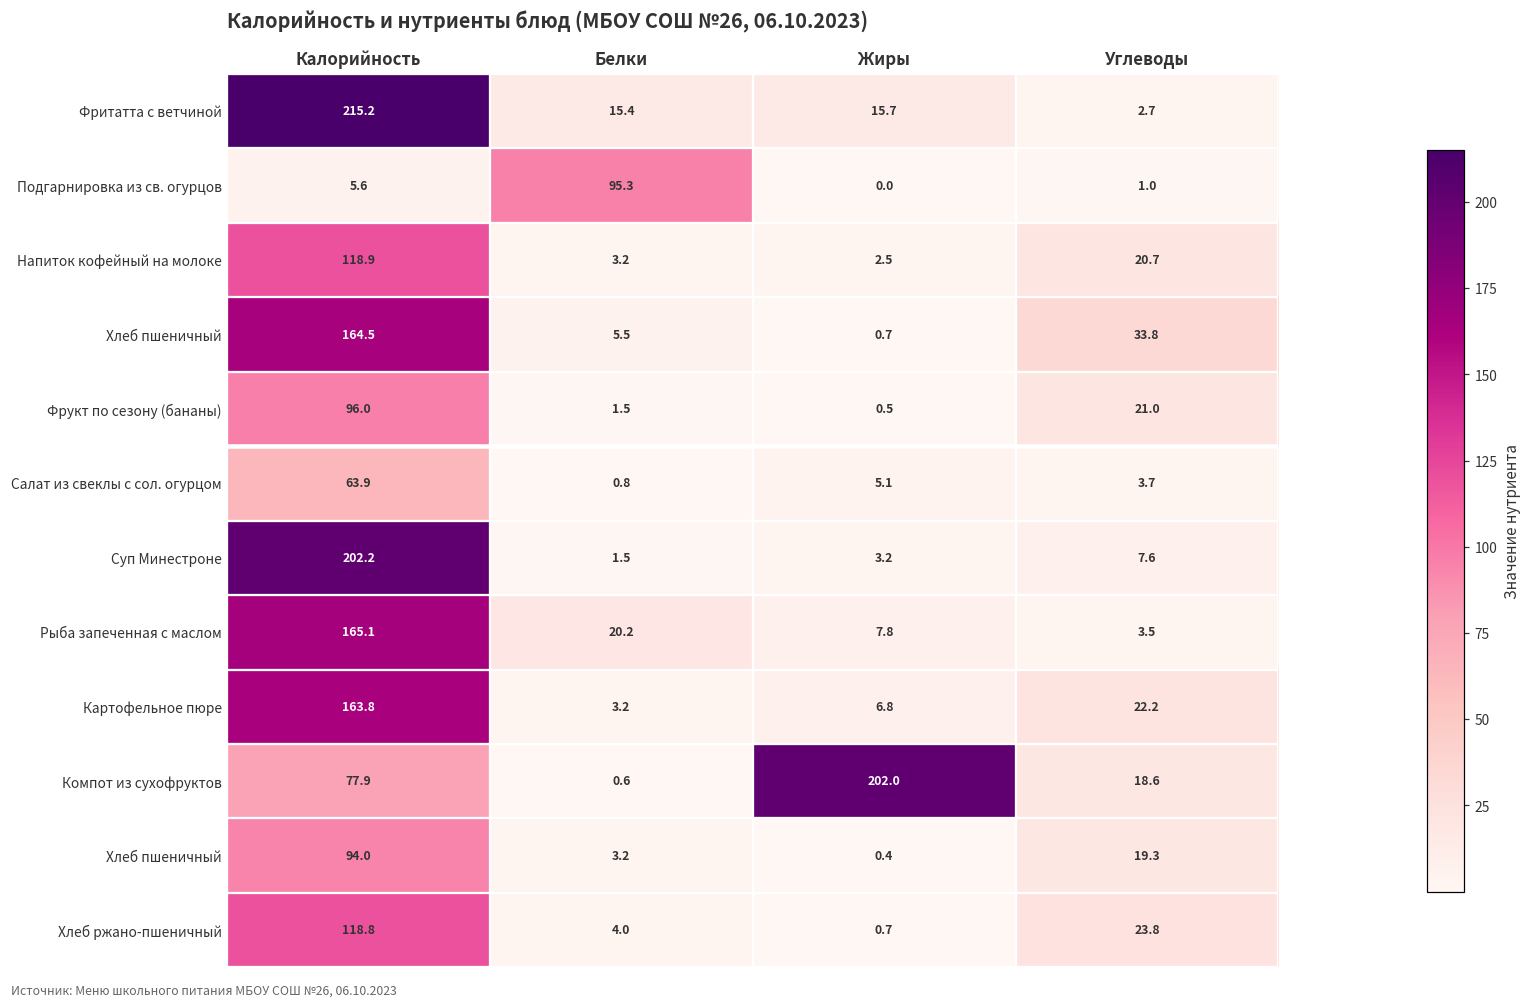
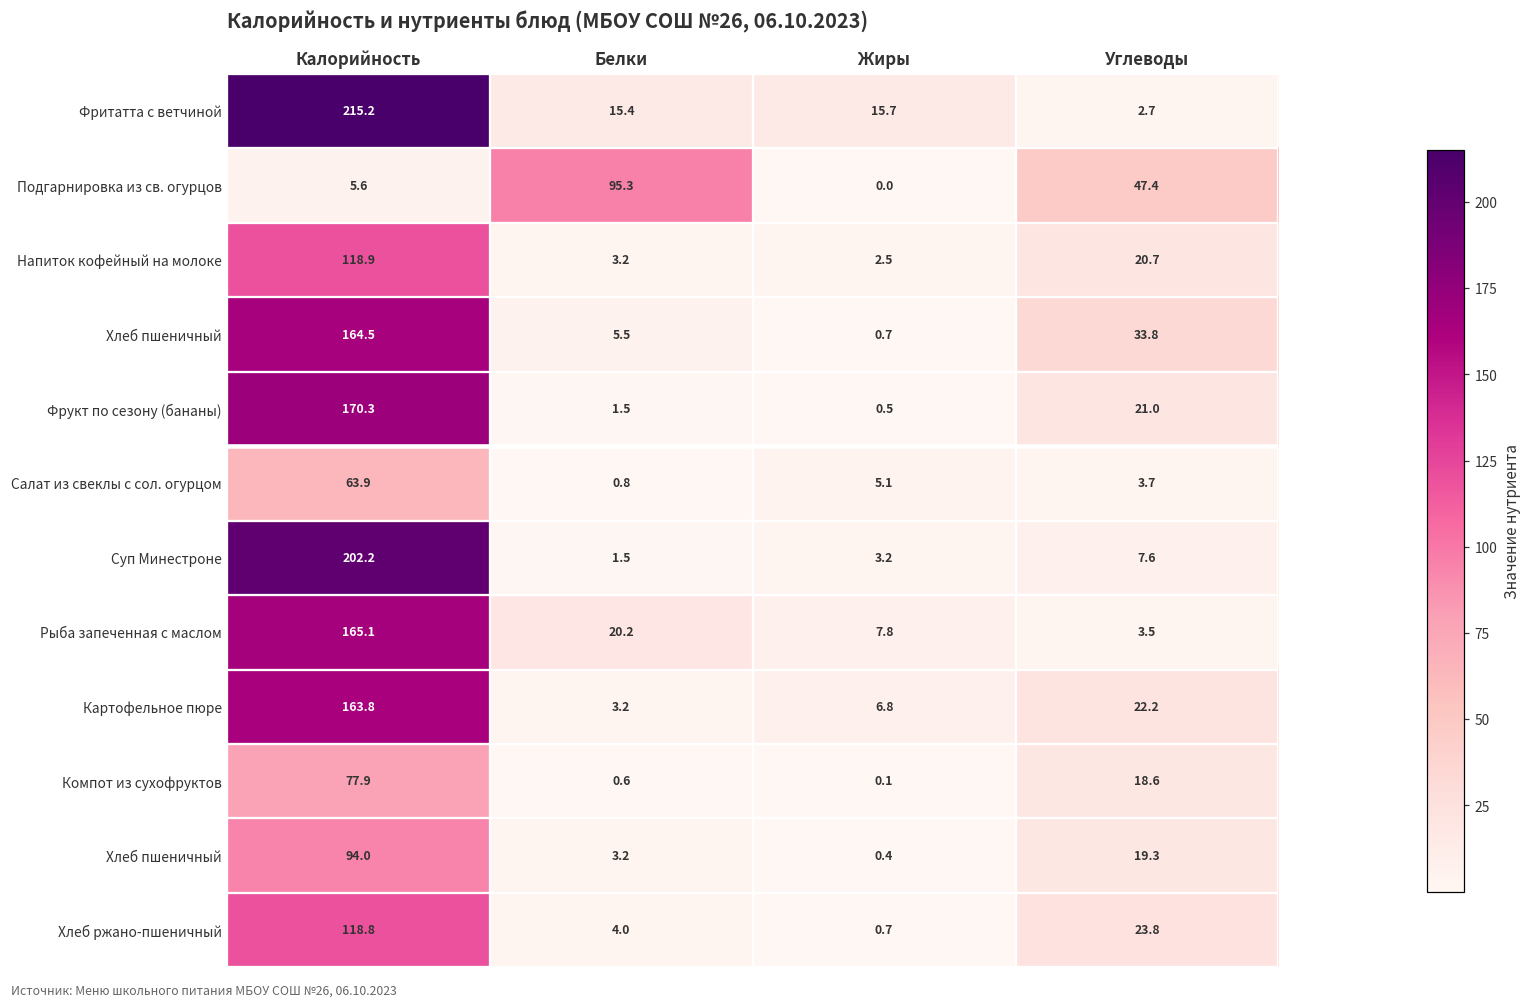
Подгарнировка из св. огурцов, Углеводы: 1.0 -> 47.4
Фрукт по сезону (бананы), Калорийность: 96.0 -> 170.3
Компот из сухофруктов, Жиры: 202.0 -> 0.1
